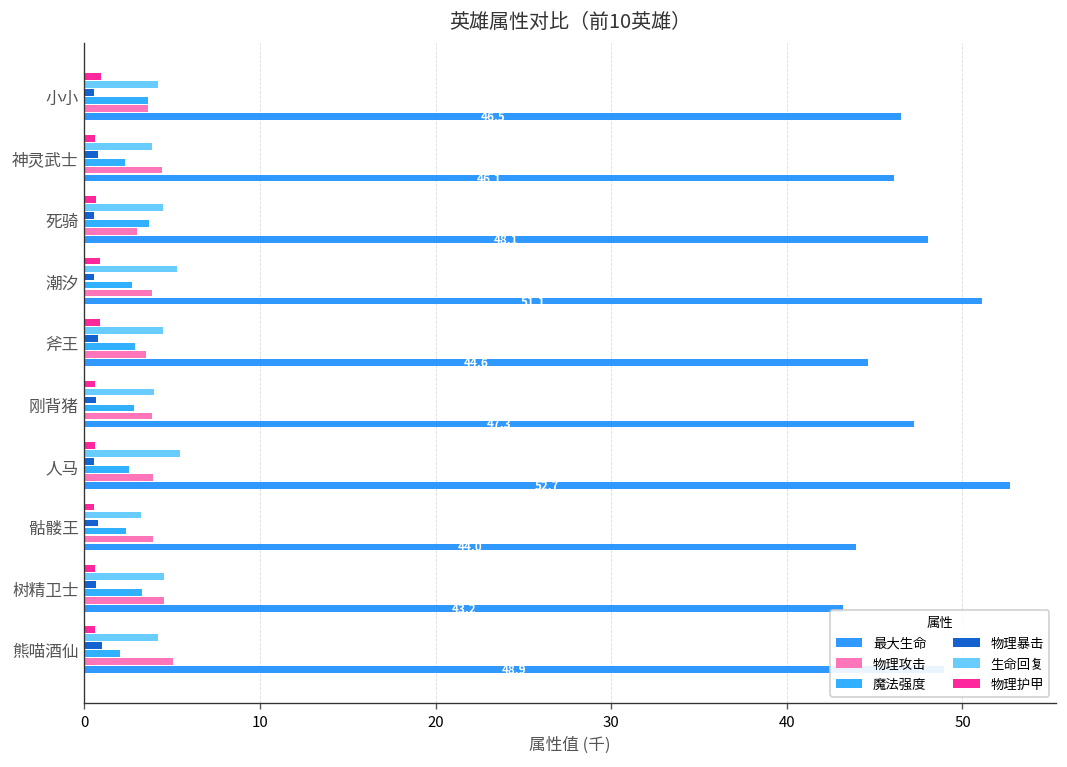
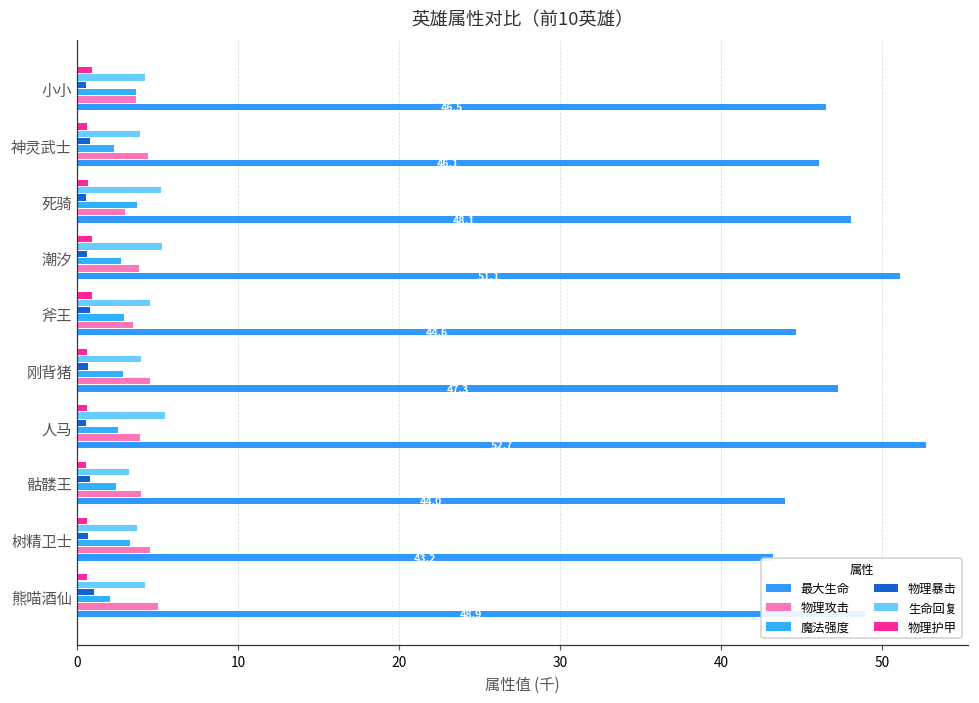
生命回复, 死骑: 4.5 -> 5.2
物理攻击, 刚背猪: 3.9 -> 4.5
生命回复, 树精卫士: 4.5 -> 3.7
